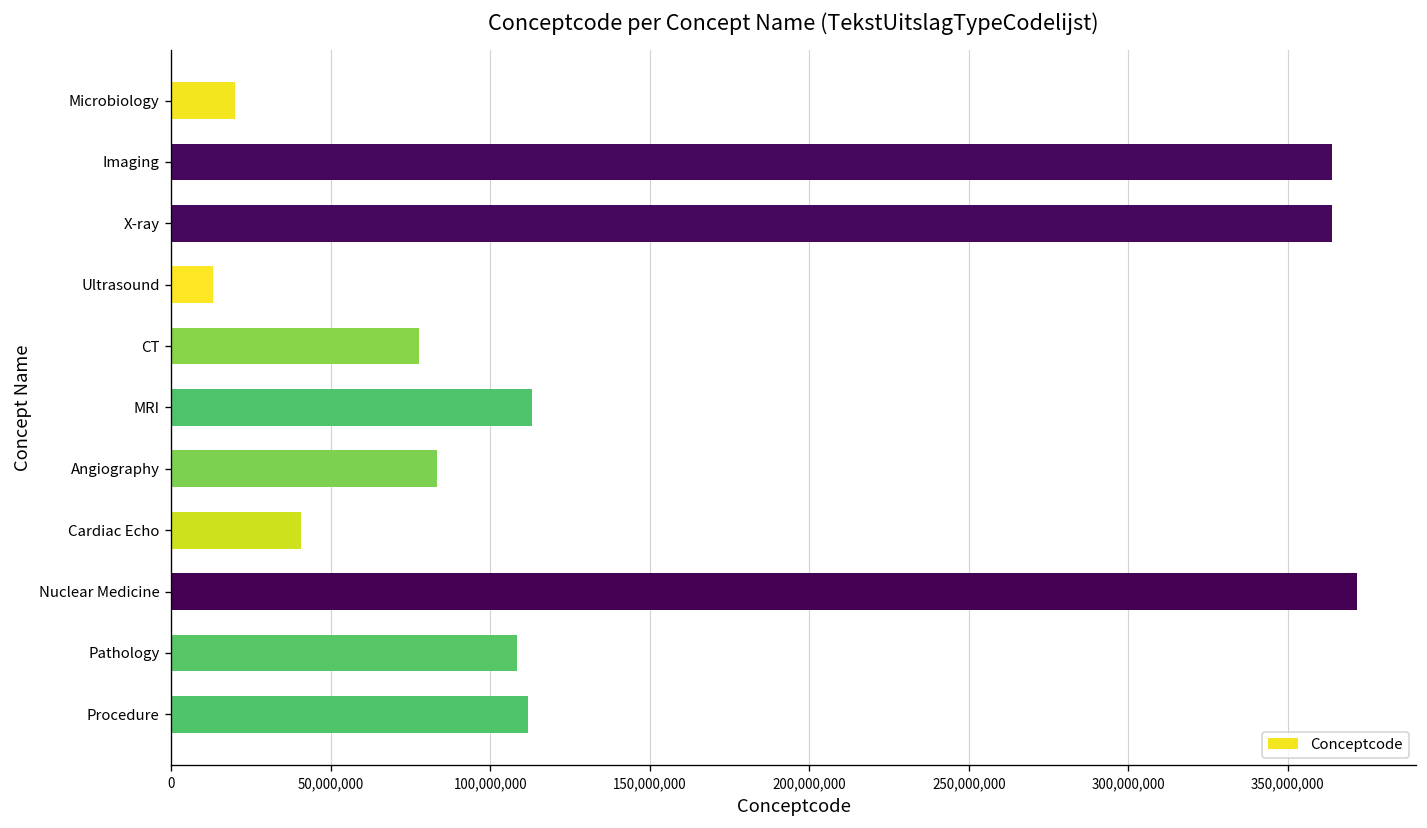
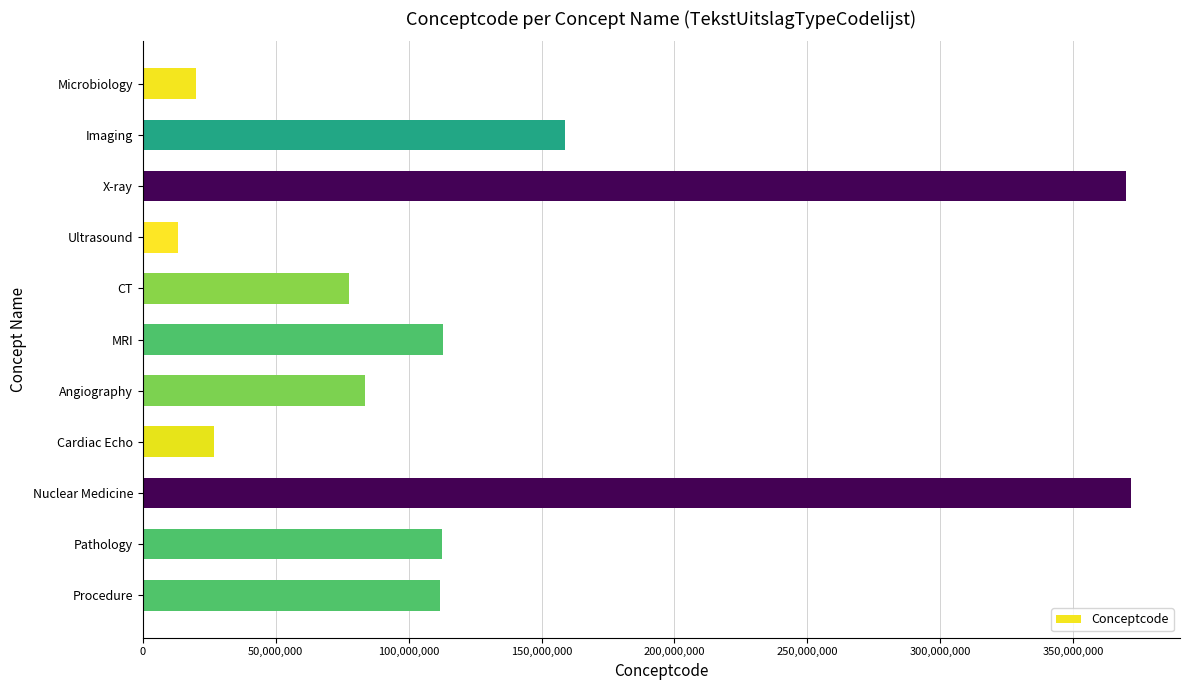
Imaging: 364,000,000 -> 159,000,000
X-ray: 364,000,000 -> 370,000,000
Cardiac Echo: 41,000,000 -> 27,000,000
Pathology: 108,000,000 -> 113,000,000
